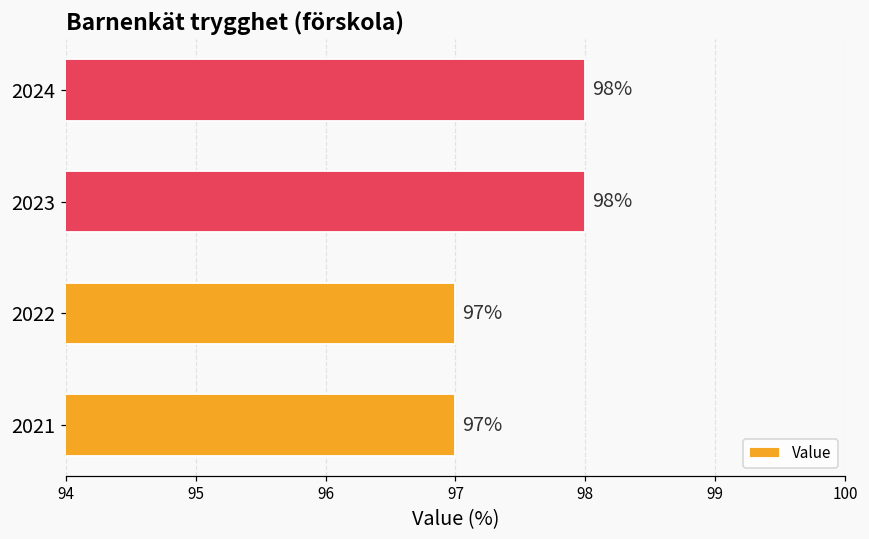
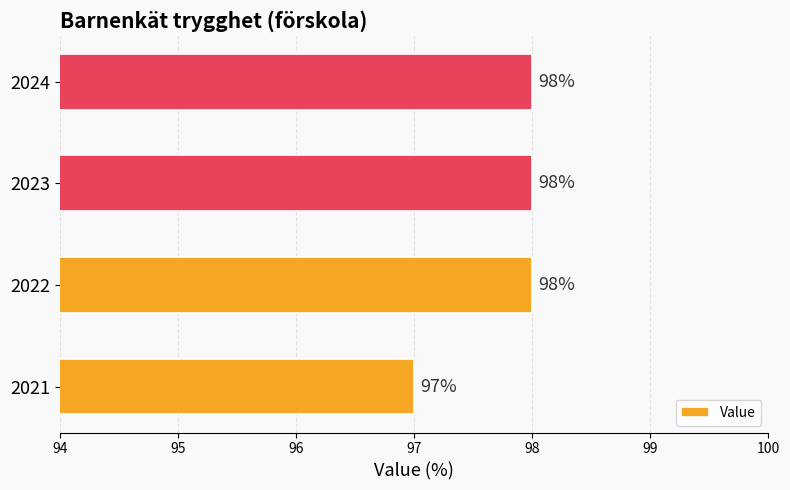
2022: 97% -> 98%
